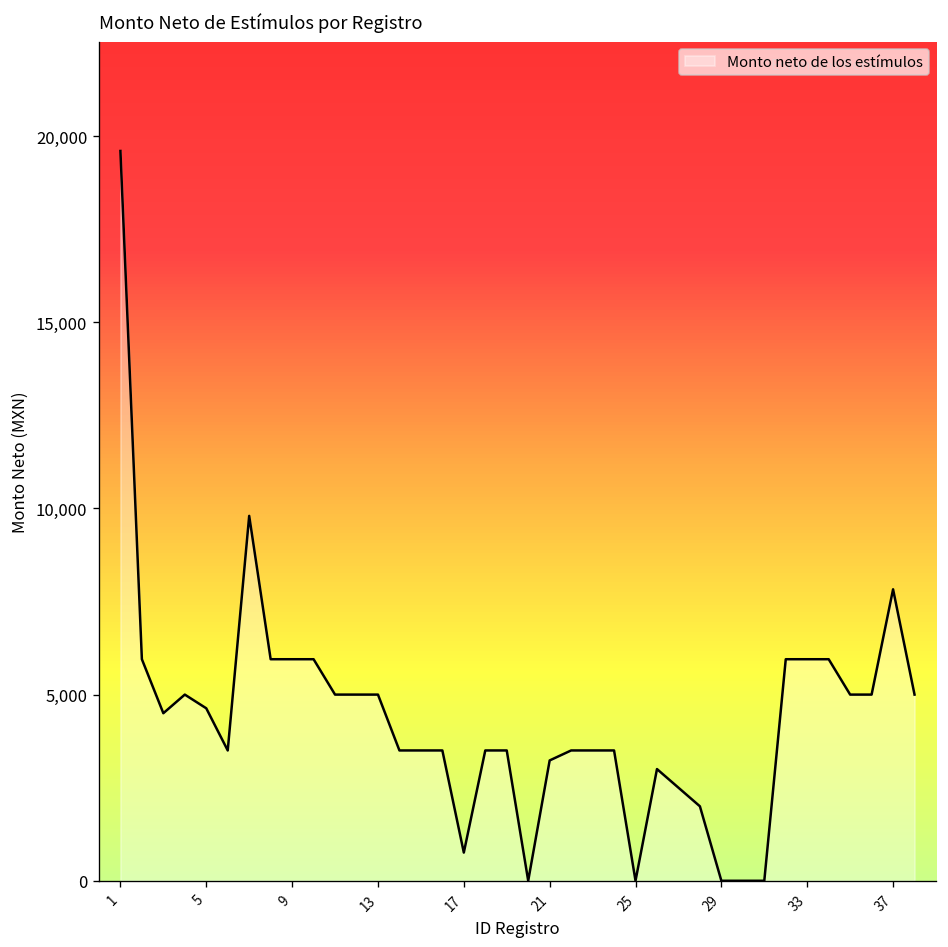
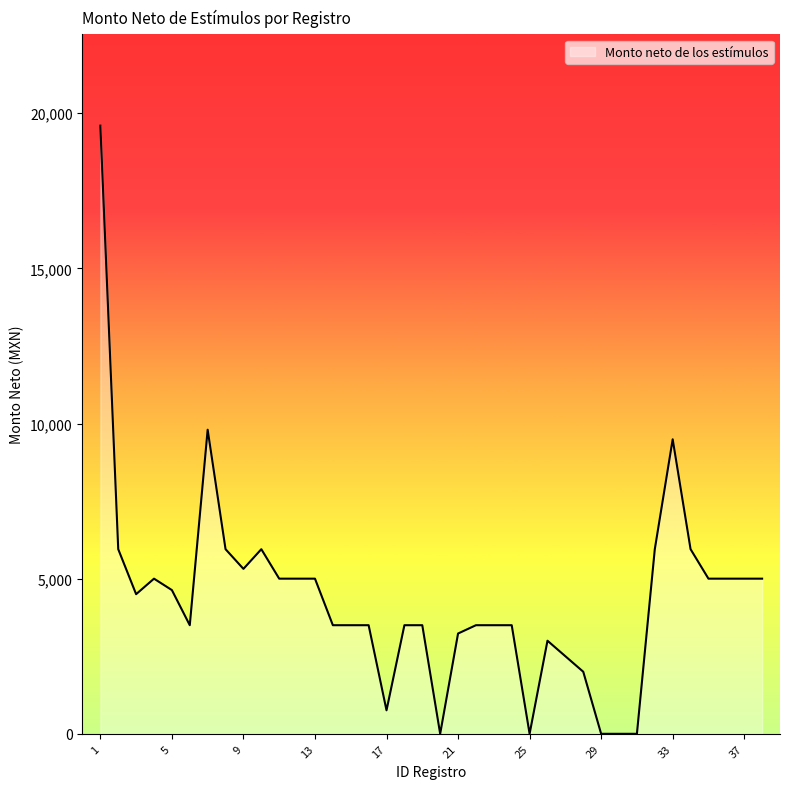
9: 6,000 -> 5,300
33: 6,000 -> 9,500
37: 7,800 -> 5,000
